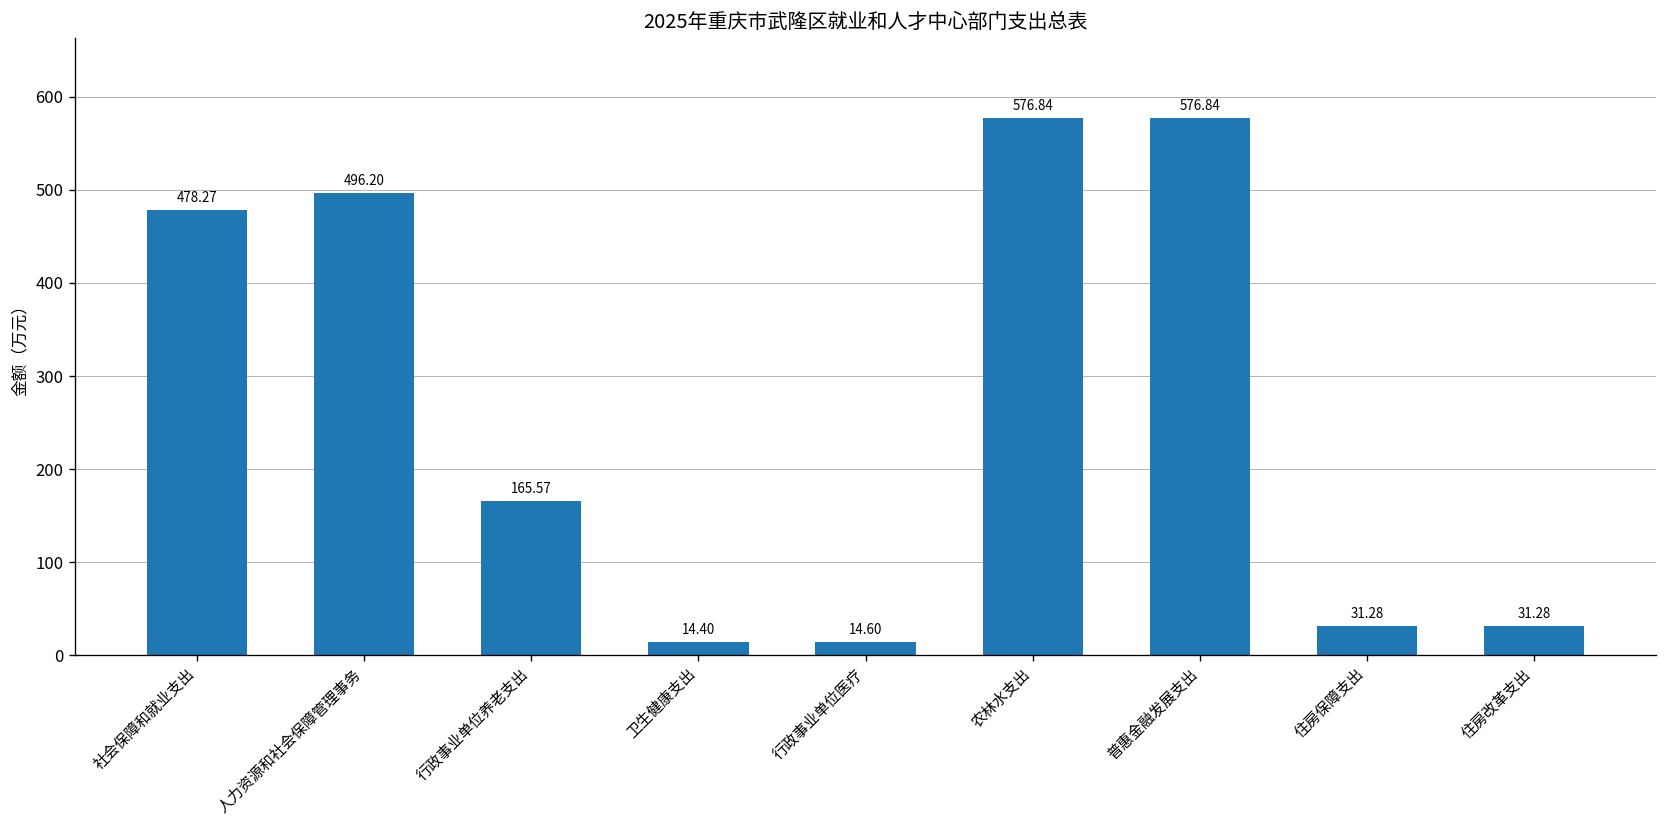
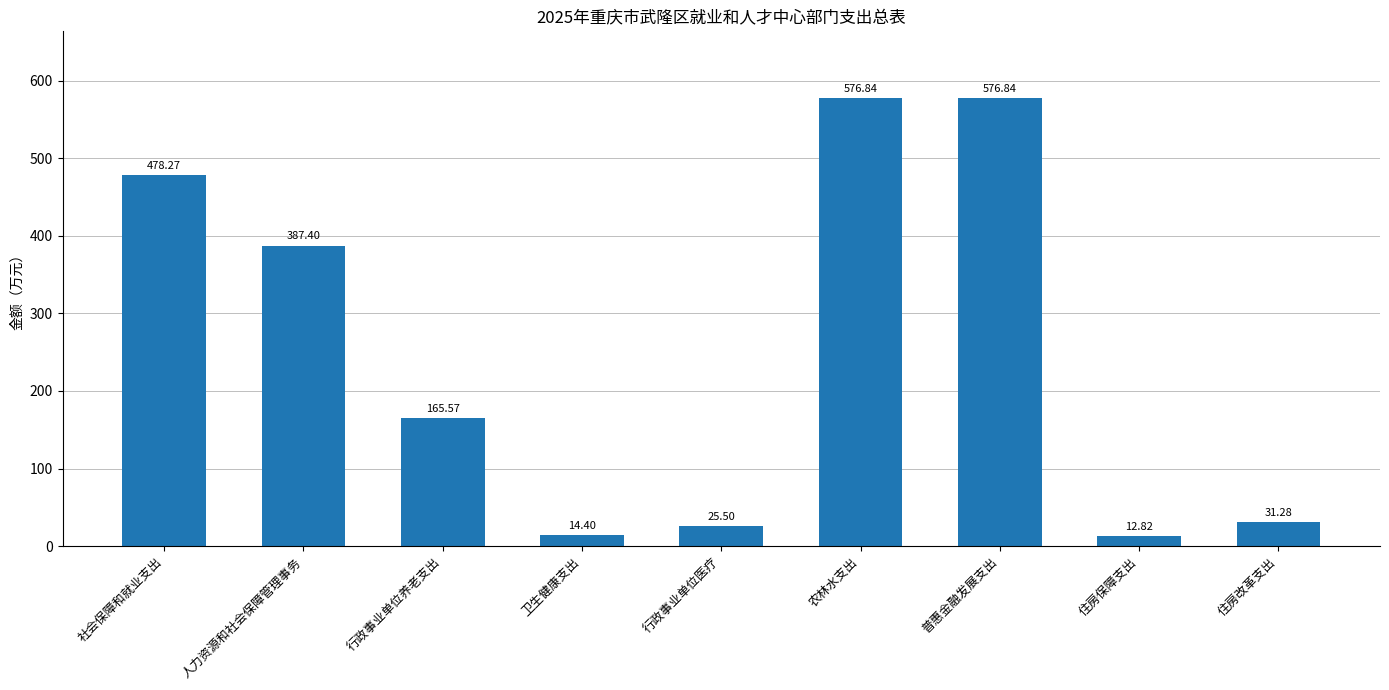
人力资源和社会保障管理事务: 496.20 -> 387.40
行政事业单位医疗: 14.60 -> 25.50
住房保障支出: 31.28 -> 12.82
